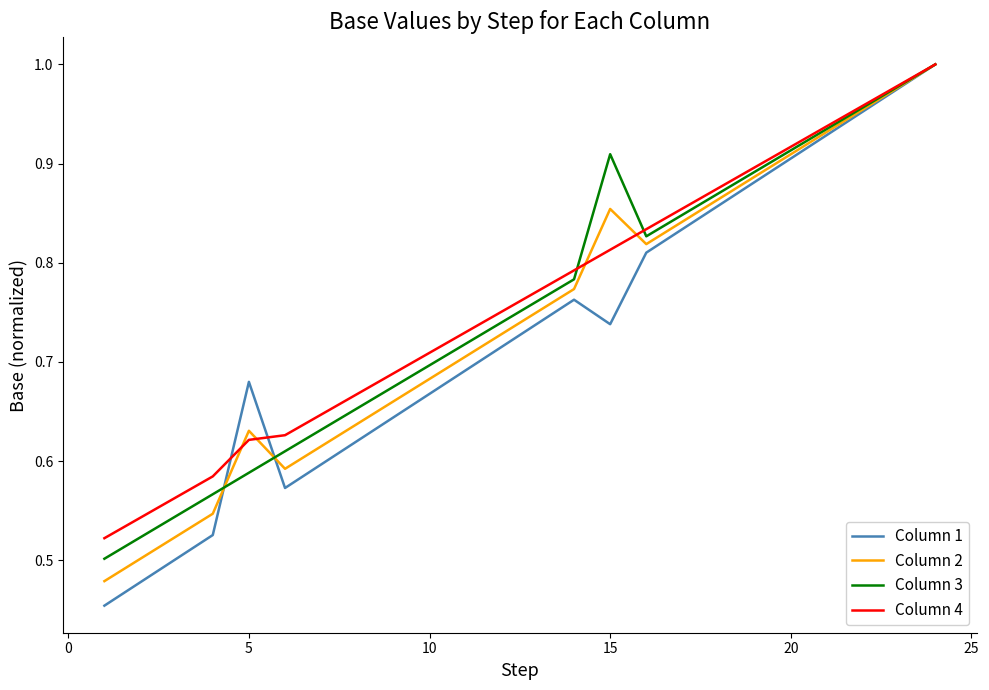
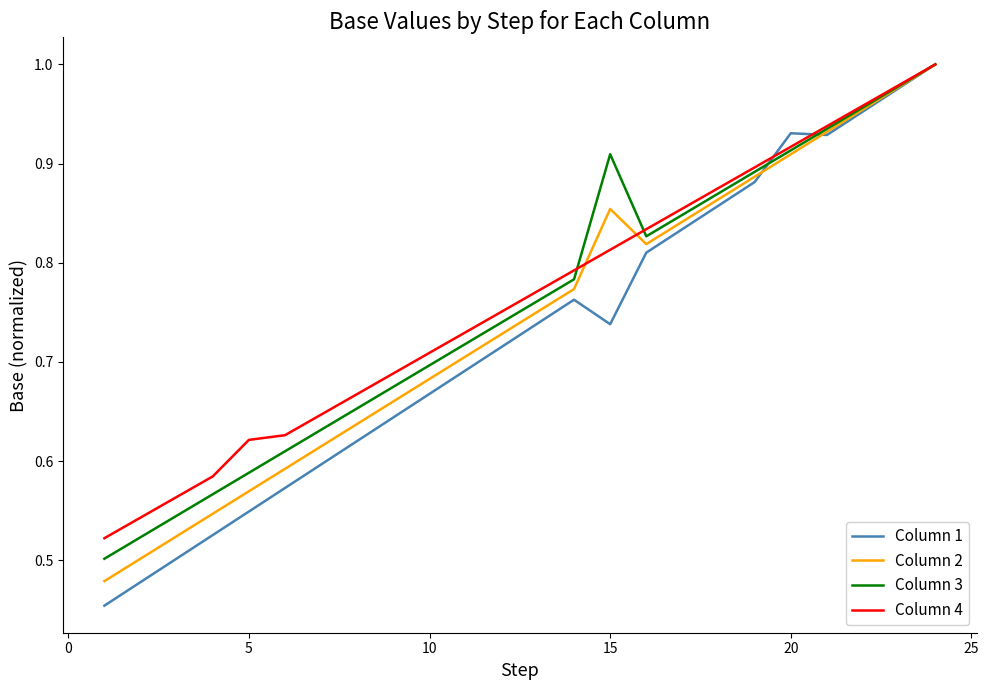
Column 1, 5: 0.68 -> 0.55
Column 2, 5: 0.63 -> 0.57
Column 1, 20: 0.91 -> 0.93
